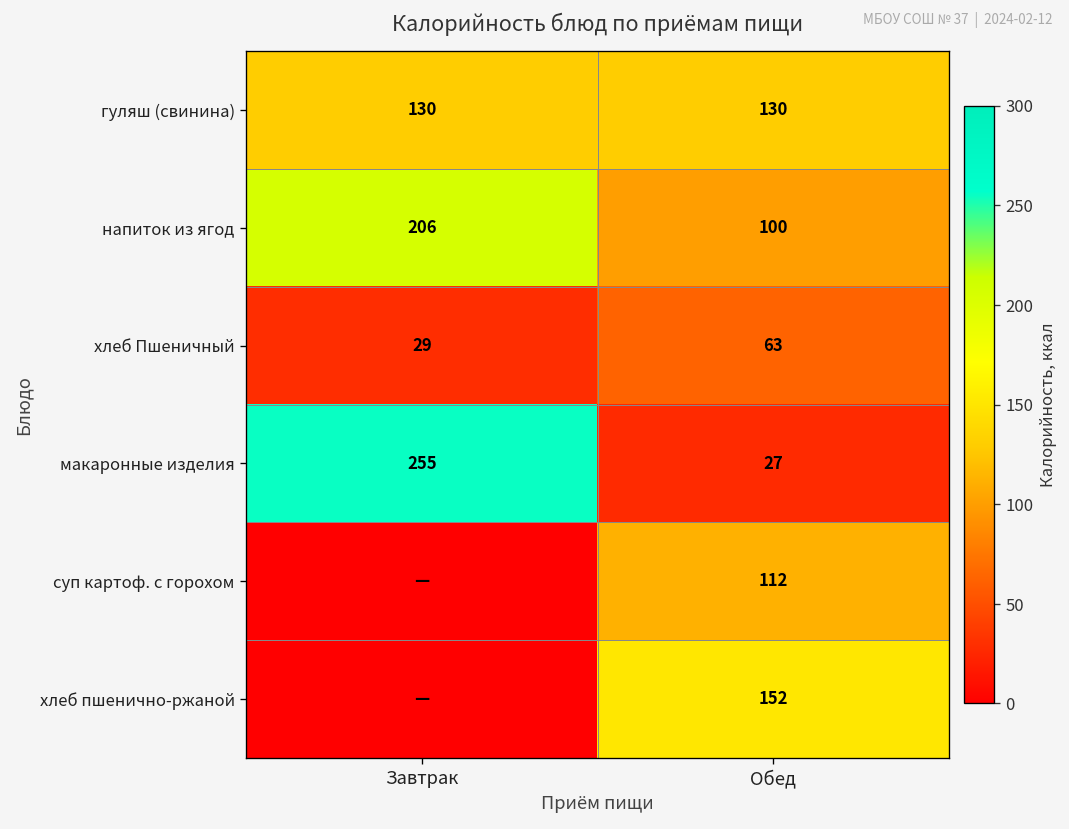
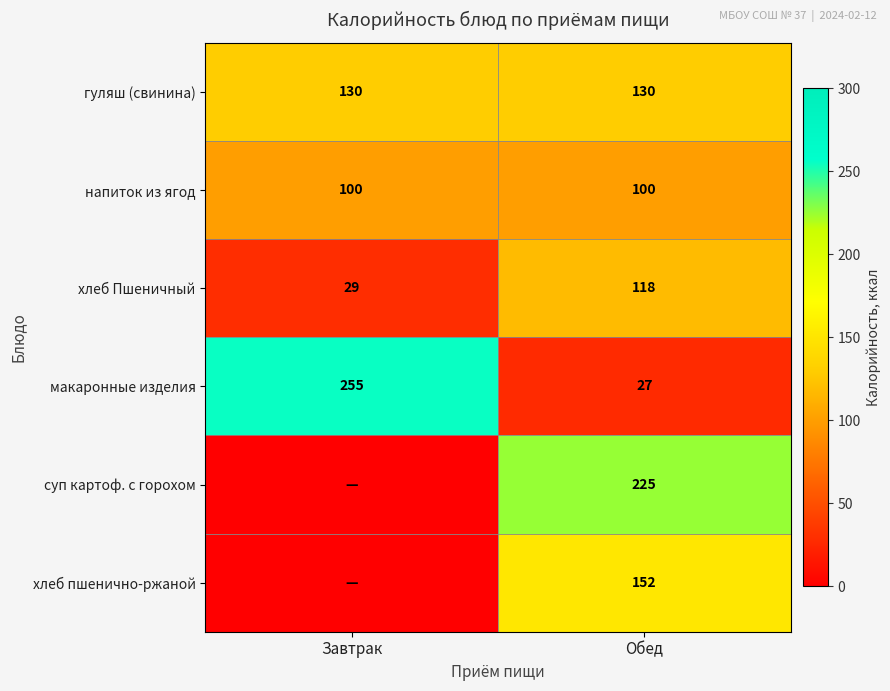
напиток из ягод, Завтрак: 206 -> 100
хлеб Пшеничный, Обед: 63 -> 118
суп картоф. с горохом, Обед: 112 -> 225
